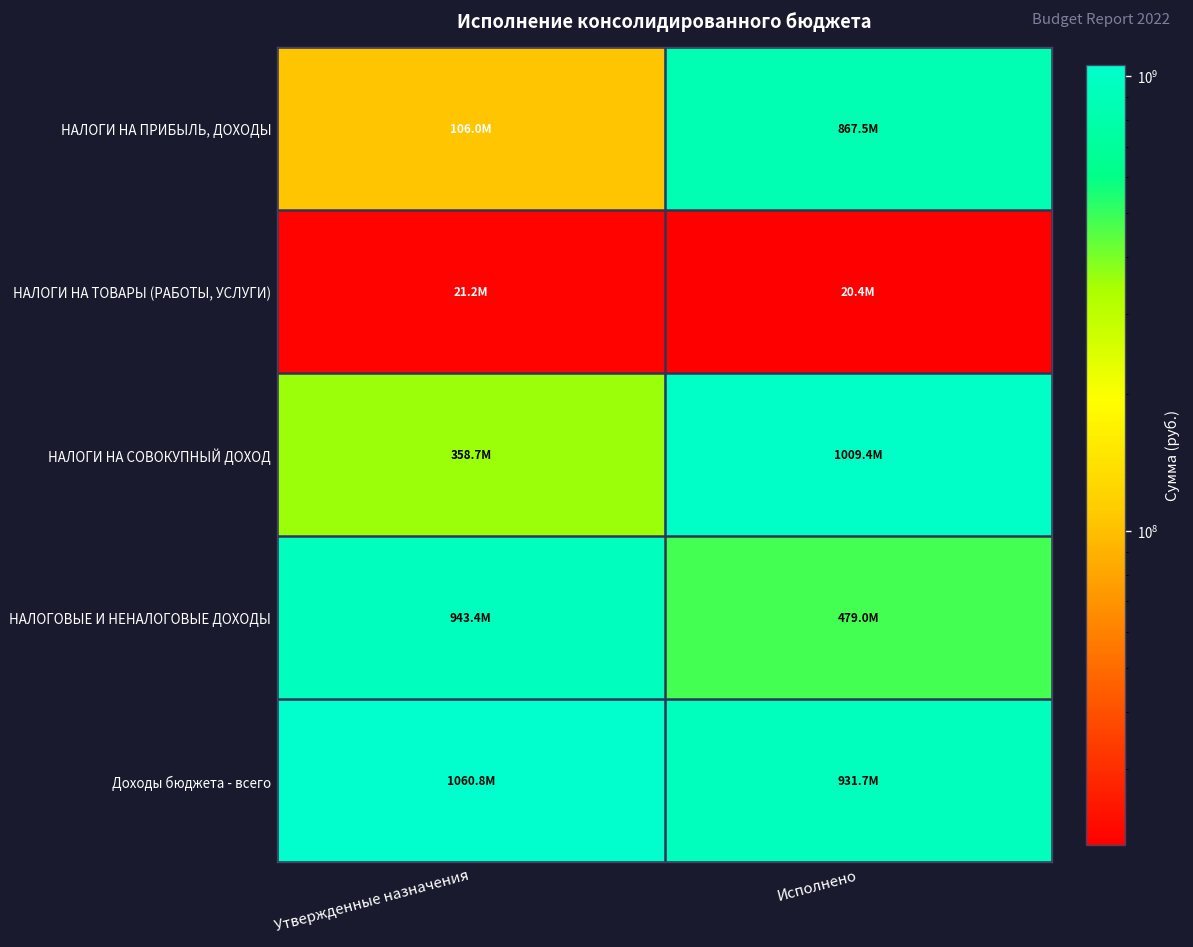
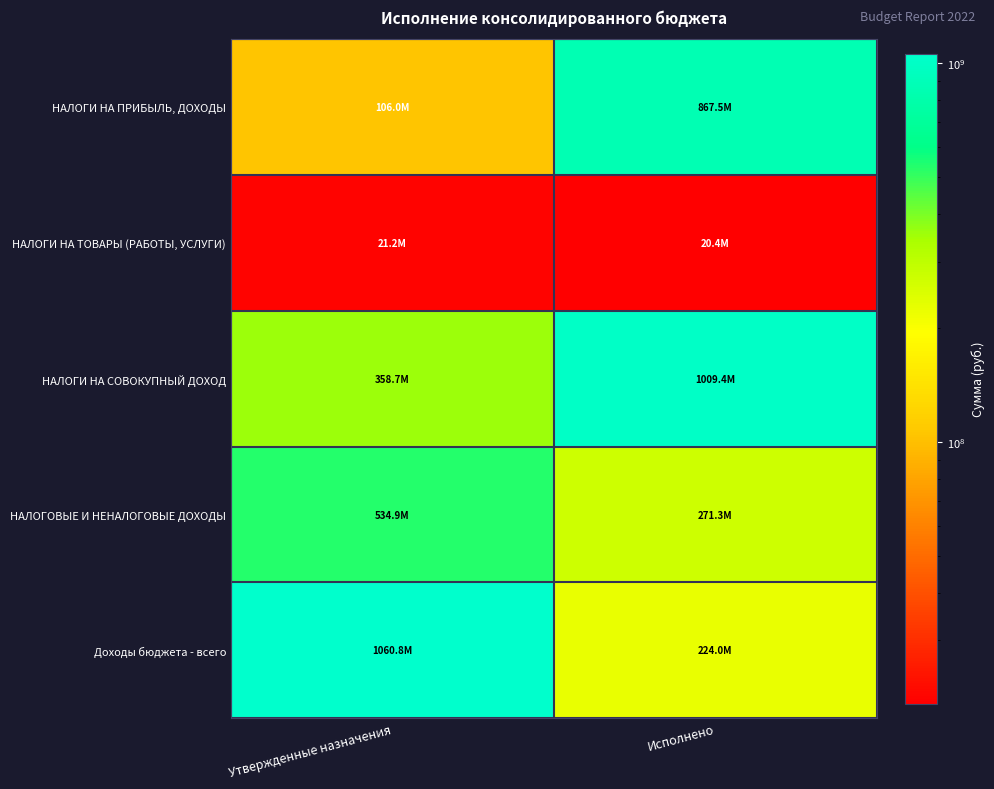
НАЛОГОВЫЕ И НЕНАЛОГОВЫЕ ДОХОДЫ, Утвержденные назначения: 943.4M -> 534.9M
НАЛОГОВЫЕ И НЕНАЛОГОВЫЕ ДОХОДЫ, Исполнено: 479.0M -> 271.3M
Доходы бюджета - всего, Исполнено: 931.7M -> 224.0M
